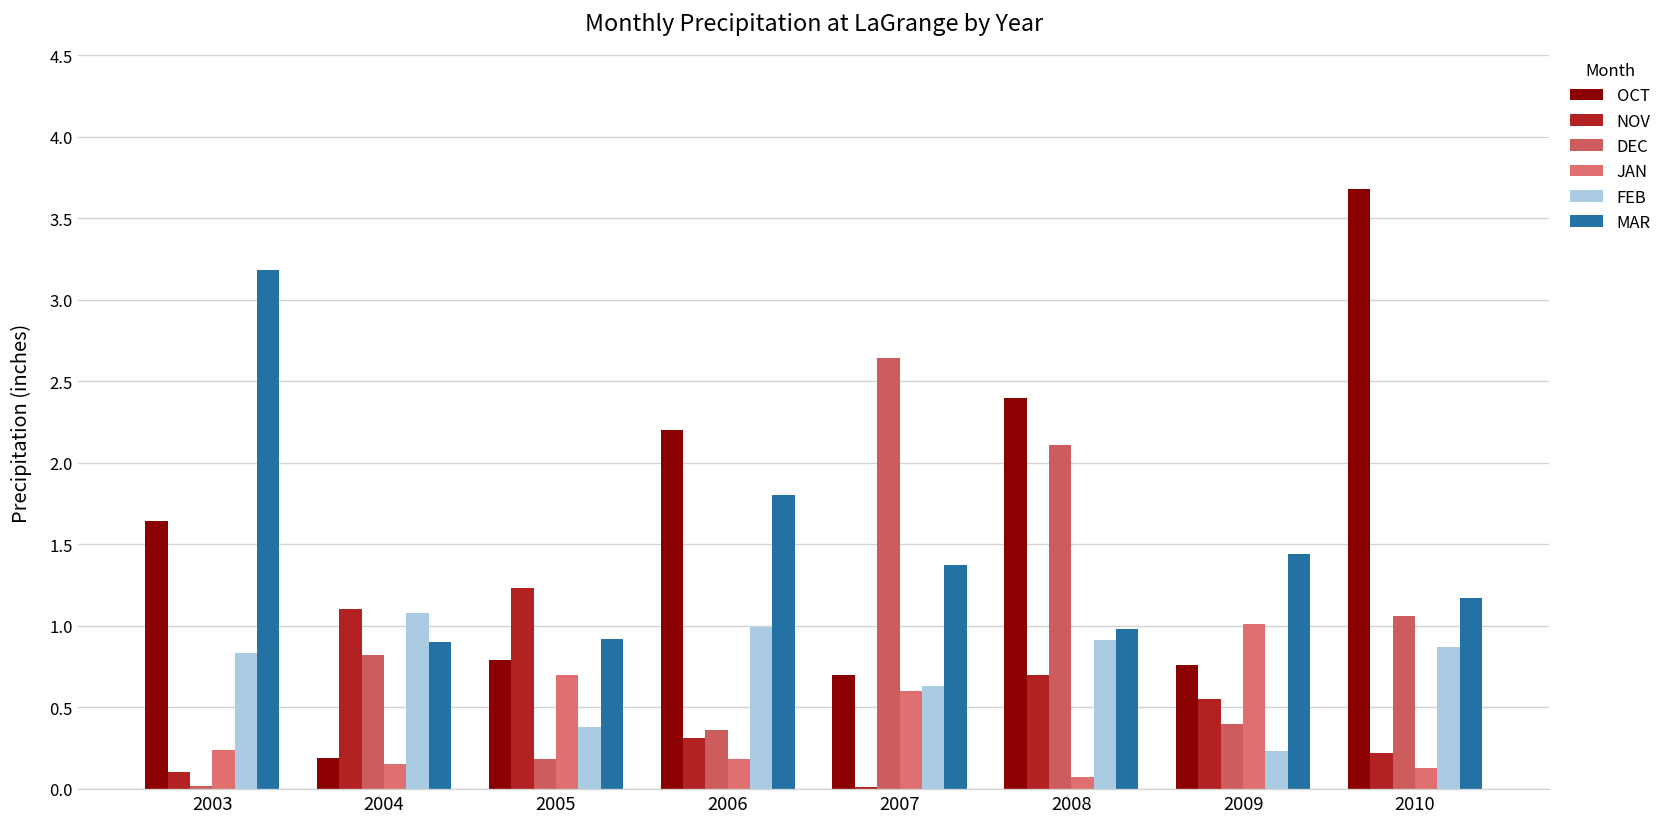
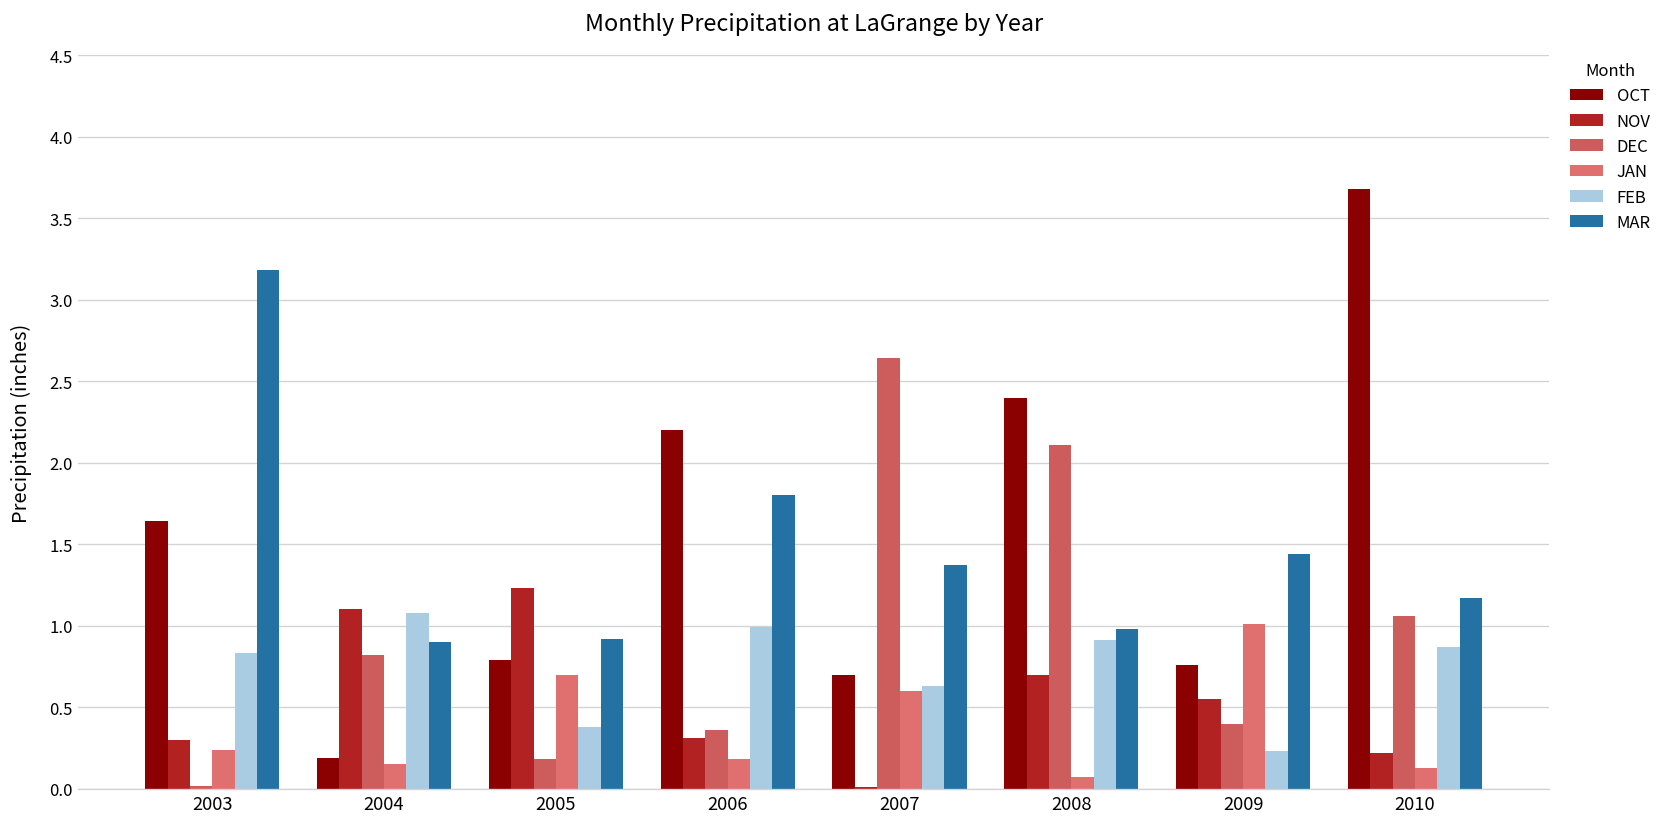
NOV, 2003: 0.1 -> 0.3
